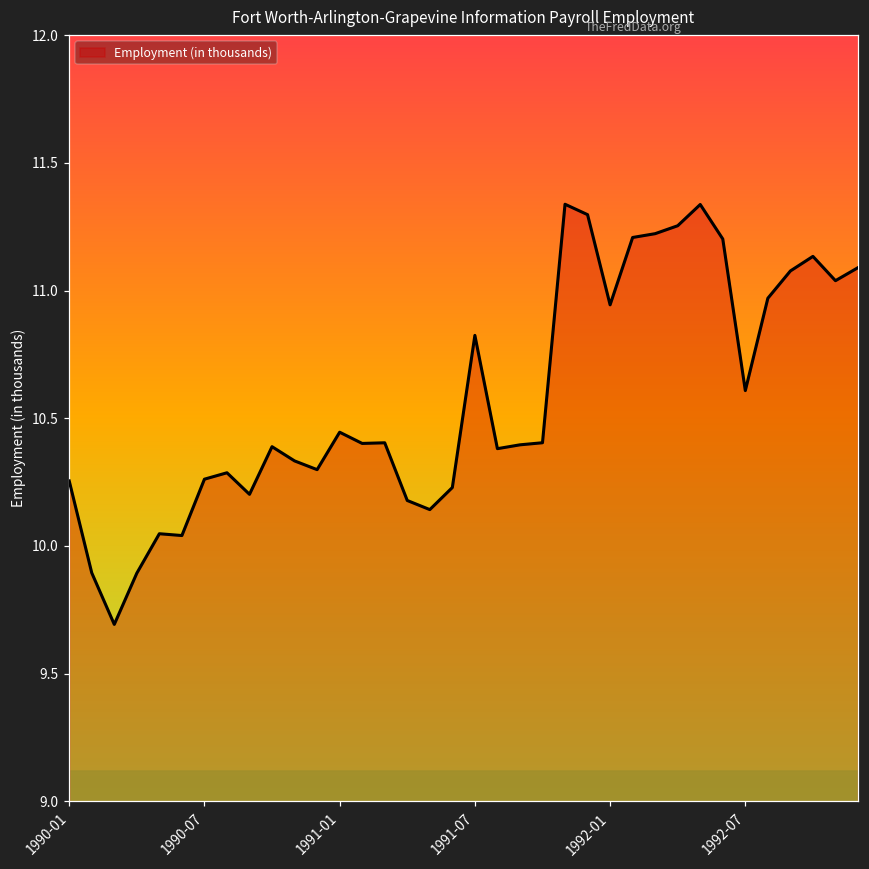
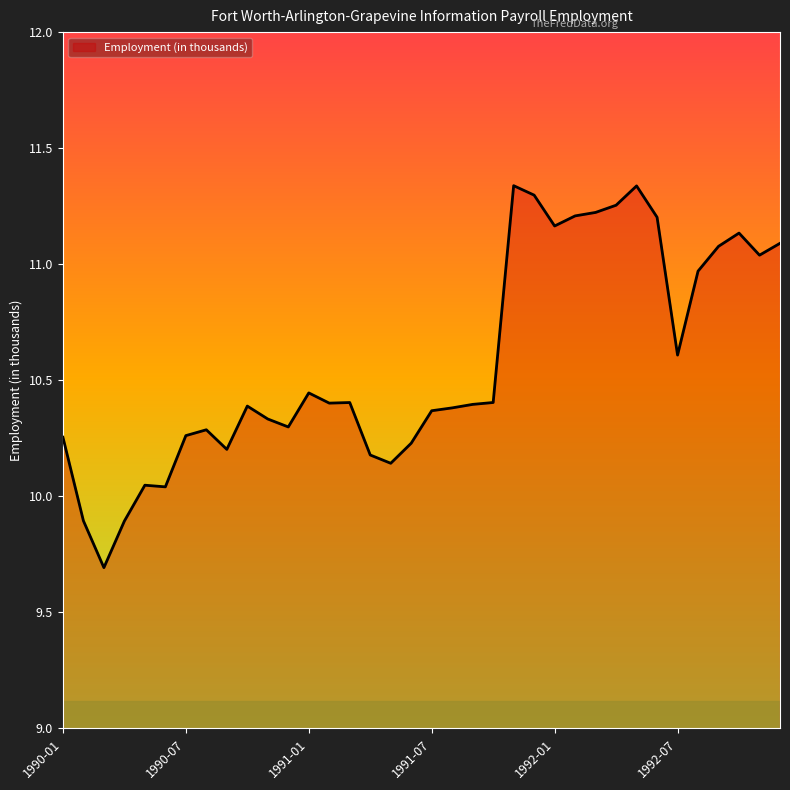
1991-07: 10.82 -> 10.37
1992-01: 10.94 -> 11.16
